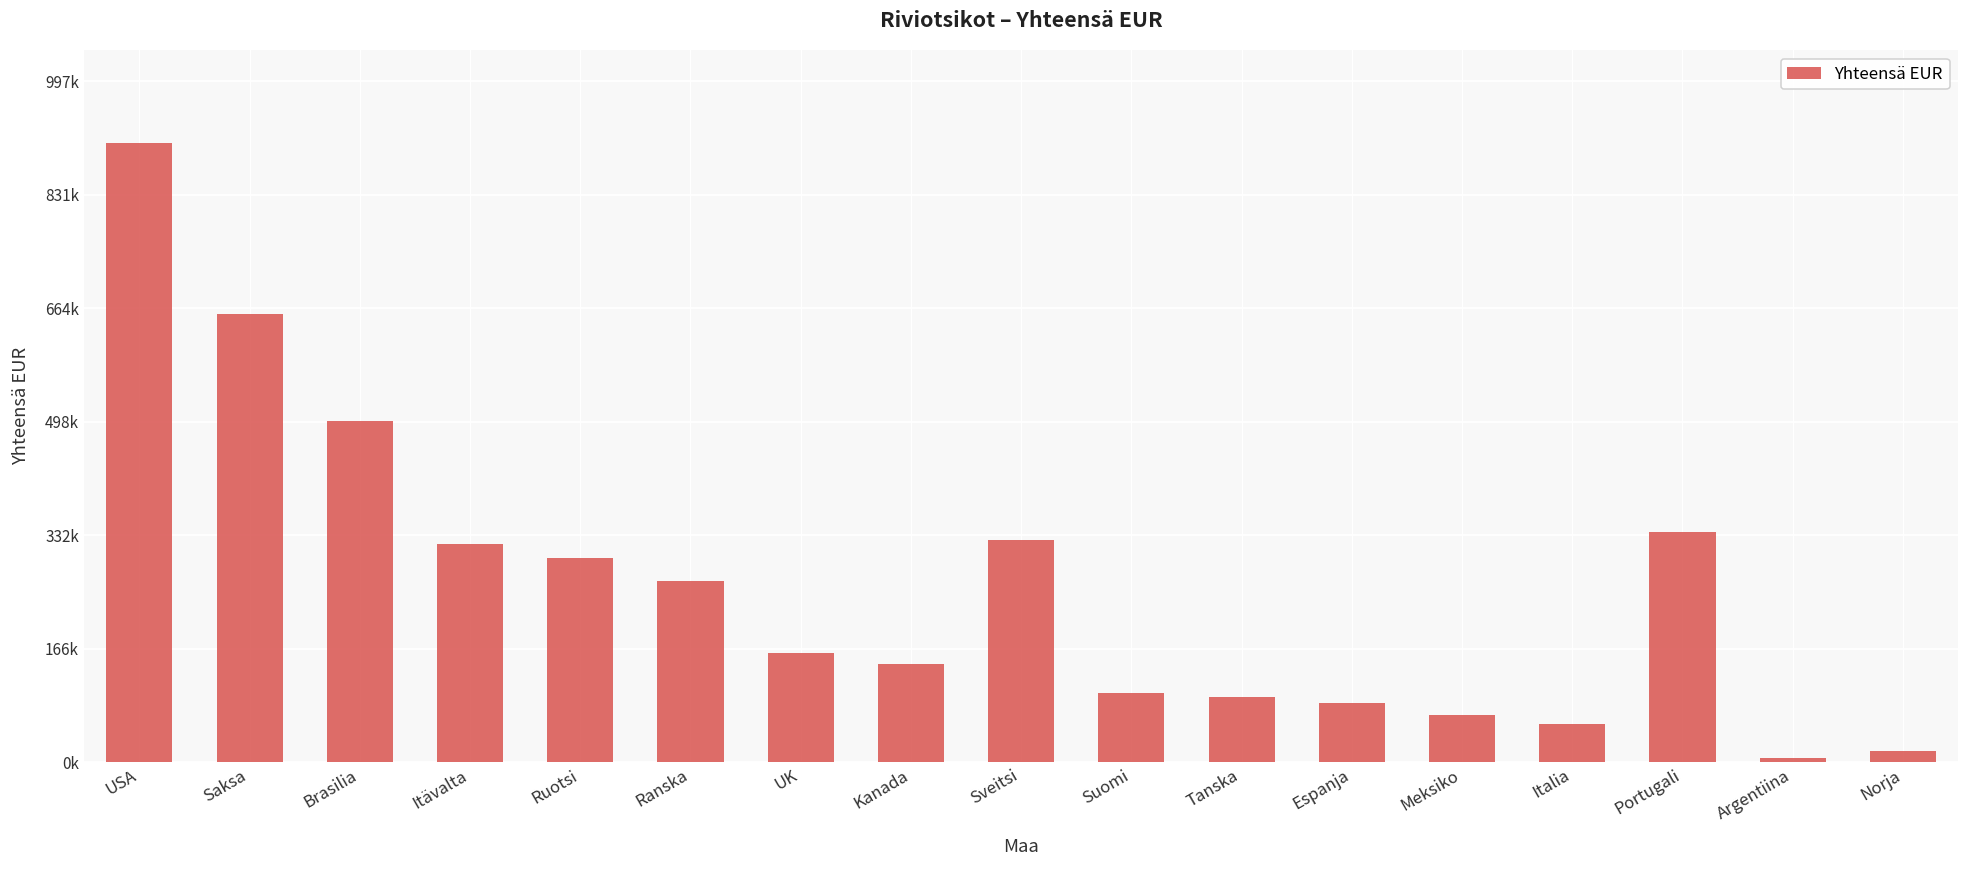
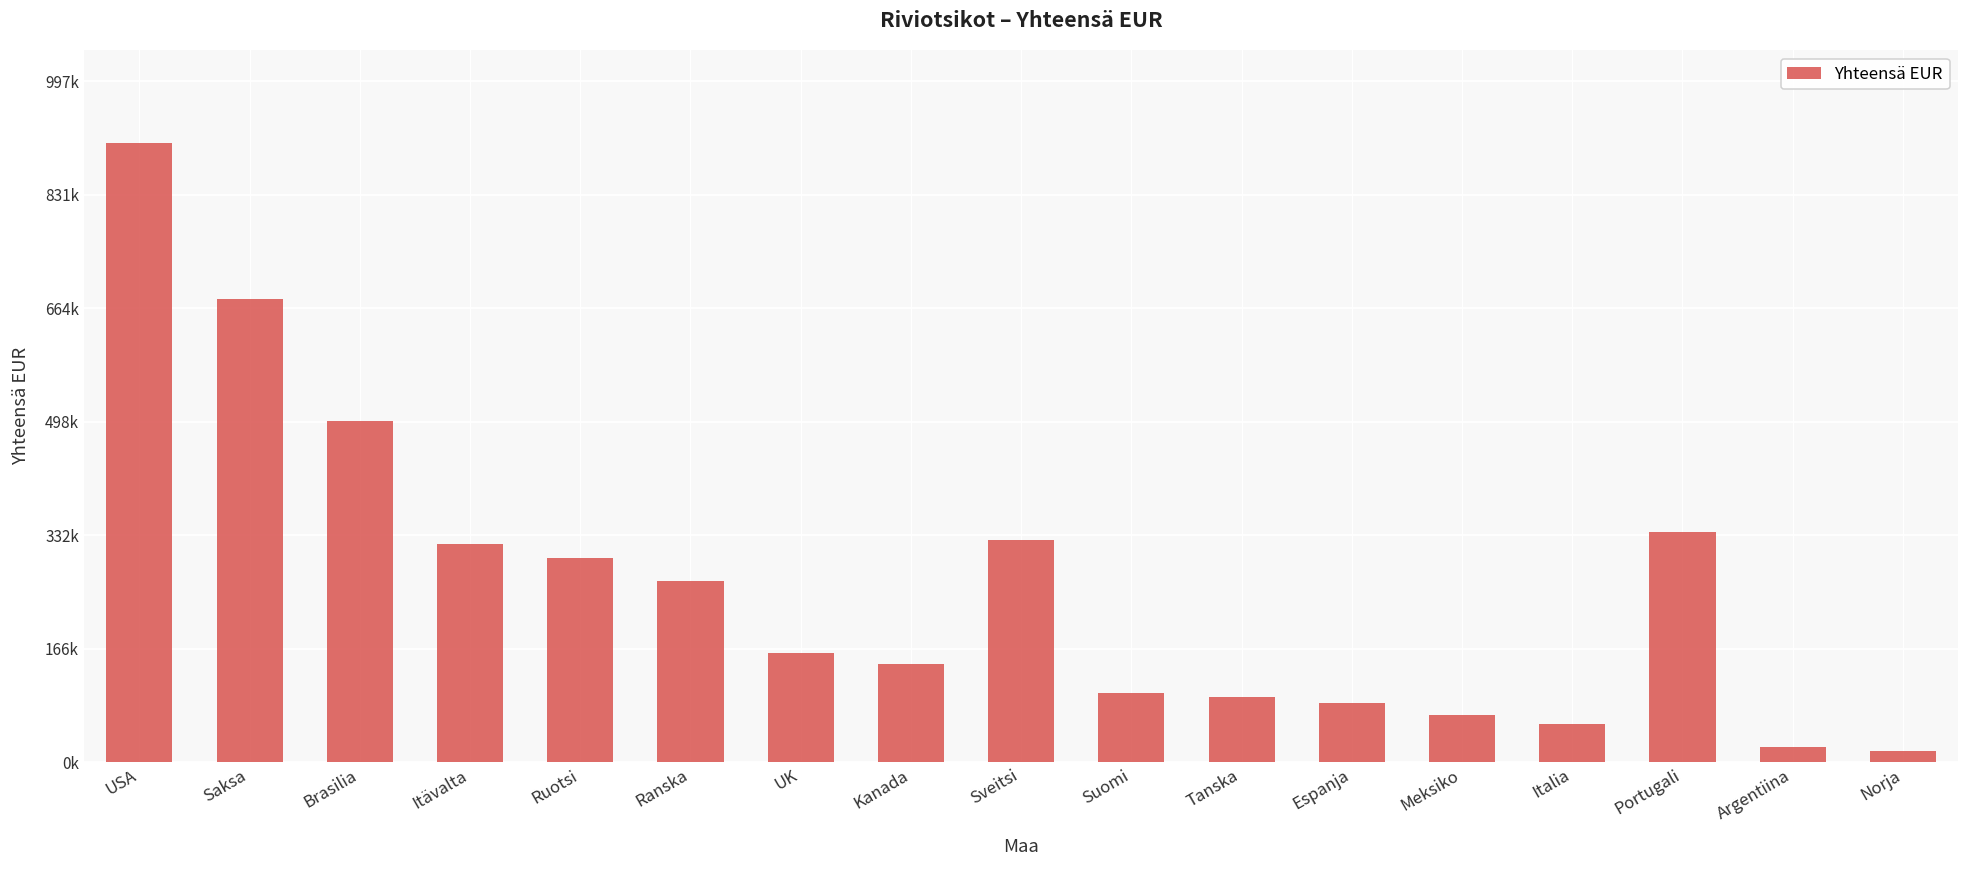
Saksa: 660000 -> 680000
Argentiina: 10000 -> 20000
